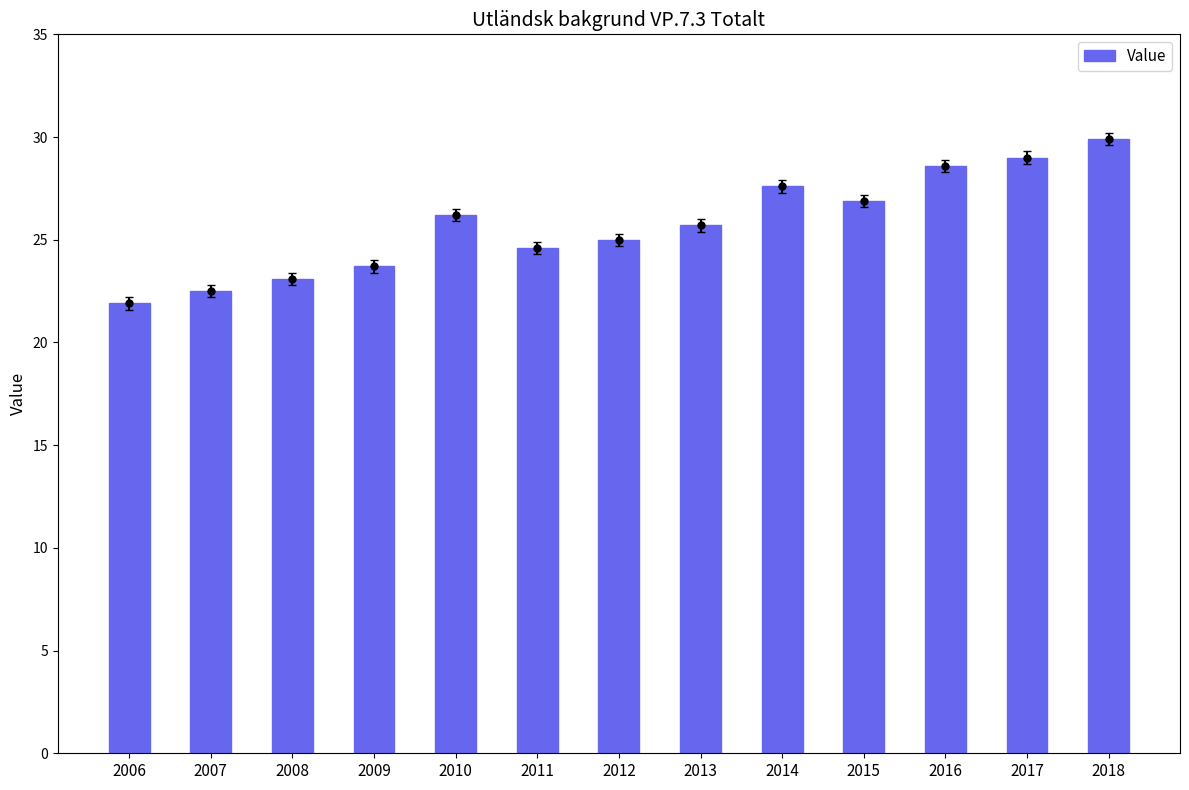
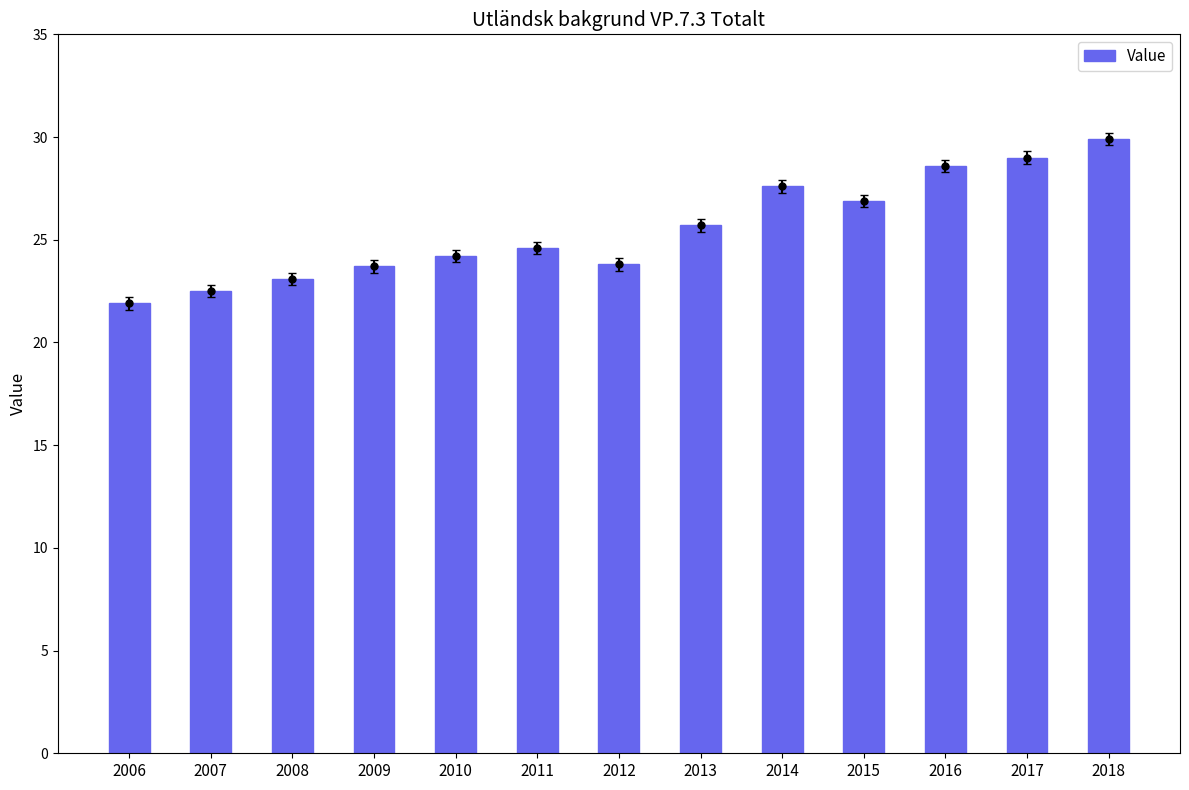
Value, 2010: 26.2 -> 24.2
Value, 2012: 25.0 -> 23.8
